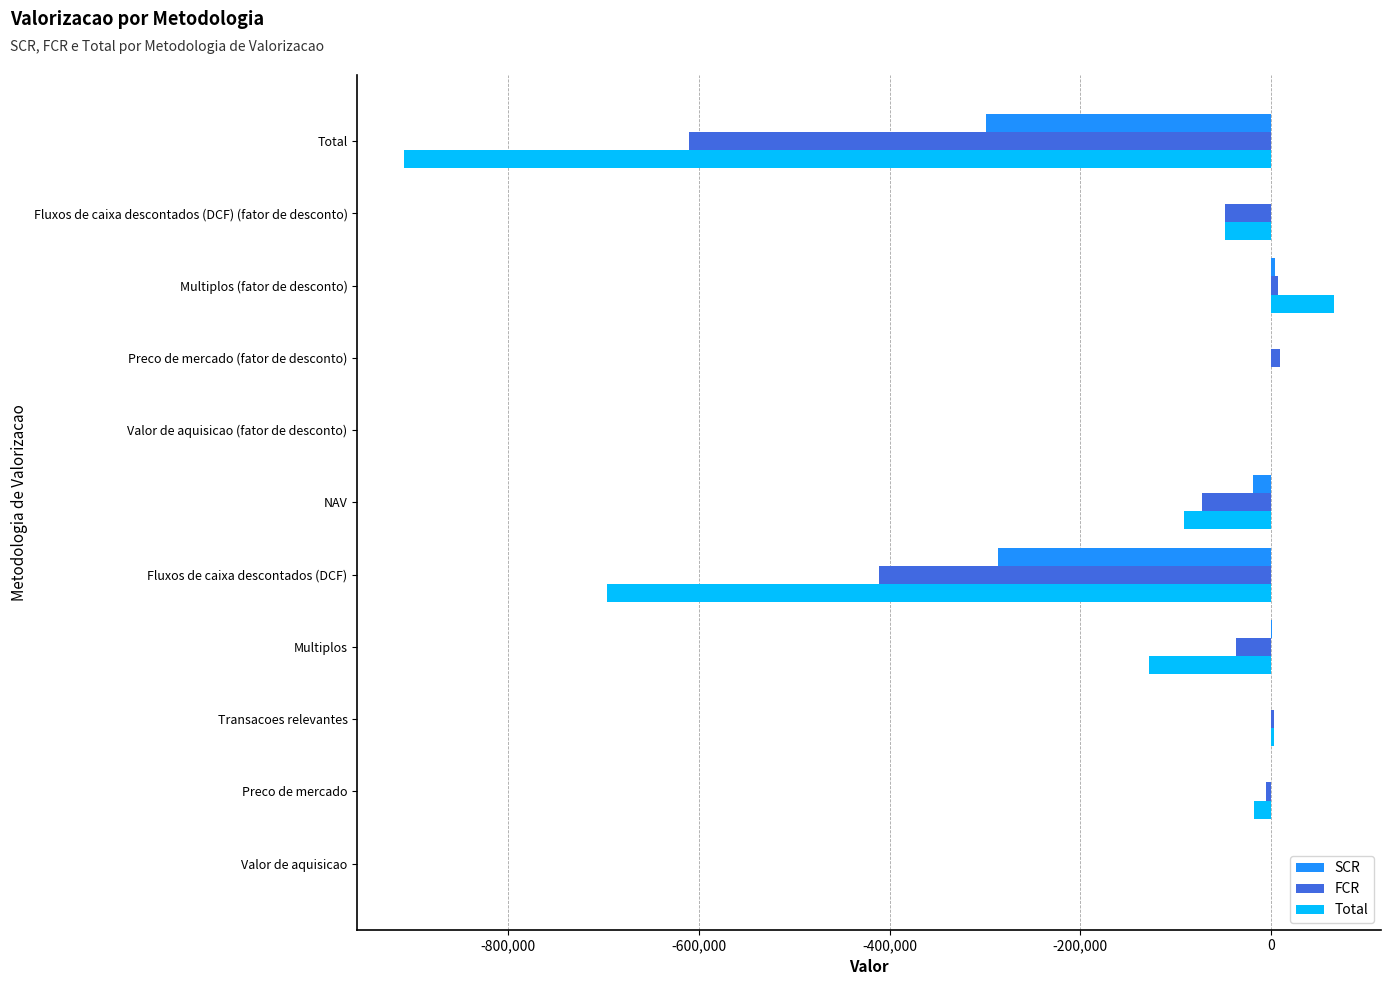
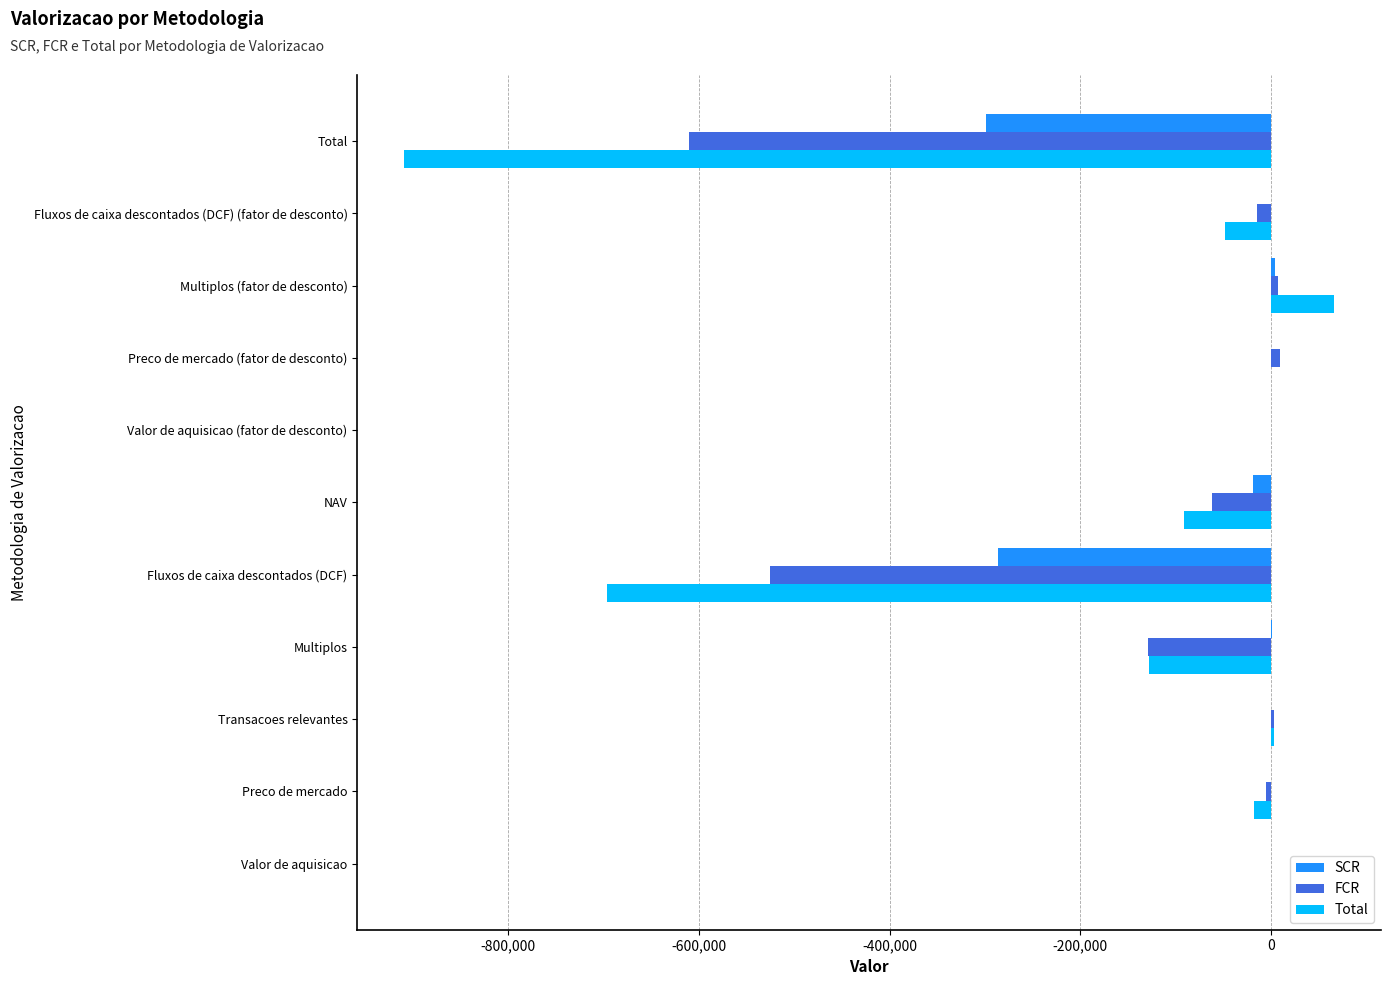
FCR, Fluxos de caixa descontados (DCF) (fator de desconto): -50,000 -> -10,000
FCR, NAV: -70,000 -> -60,000
FCR, Fluxos de caixa descontados (DCF): -410,000 -> -530,000
FCR, Multiplos: -40,000 -> -130,000
